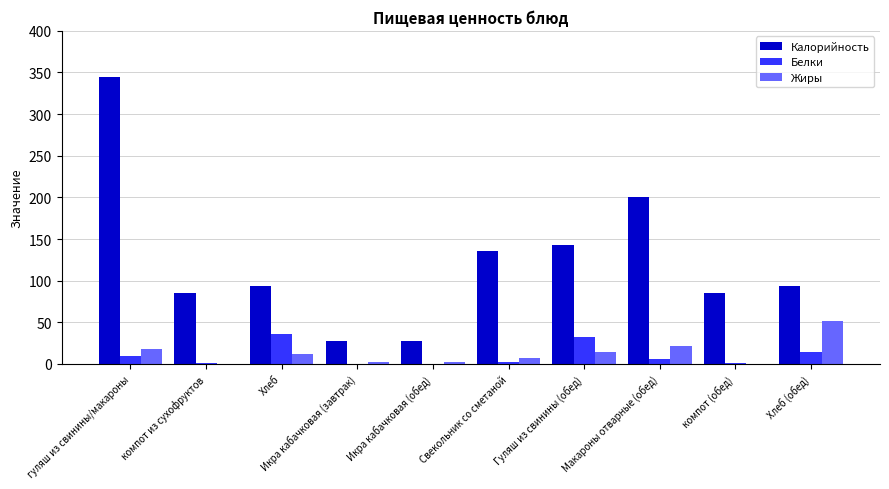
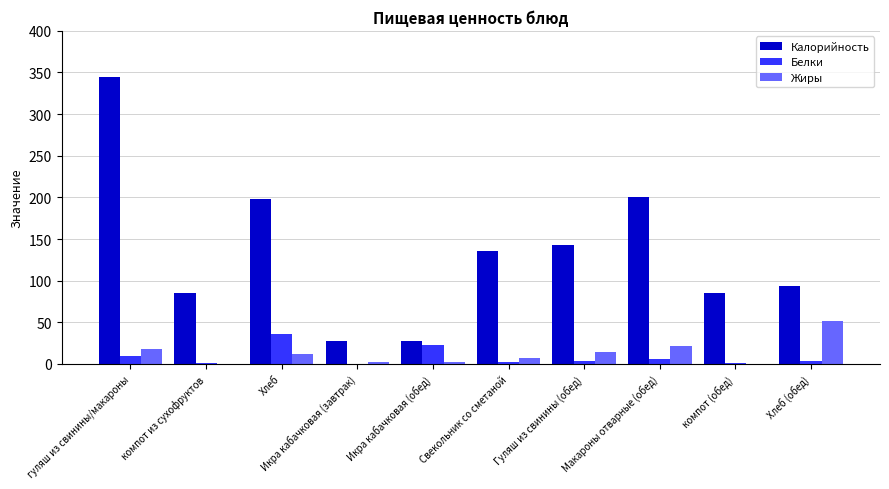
Калорийность, Хлеб: 90 -> 200
Белки, Икра кабачковая (обед): 0 -> 20
Белки, Гуляш из свинины (обед): 30 -> 0
Белки, Хлеб (обед): 10 -> 0
